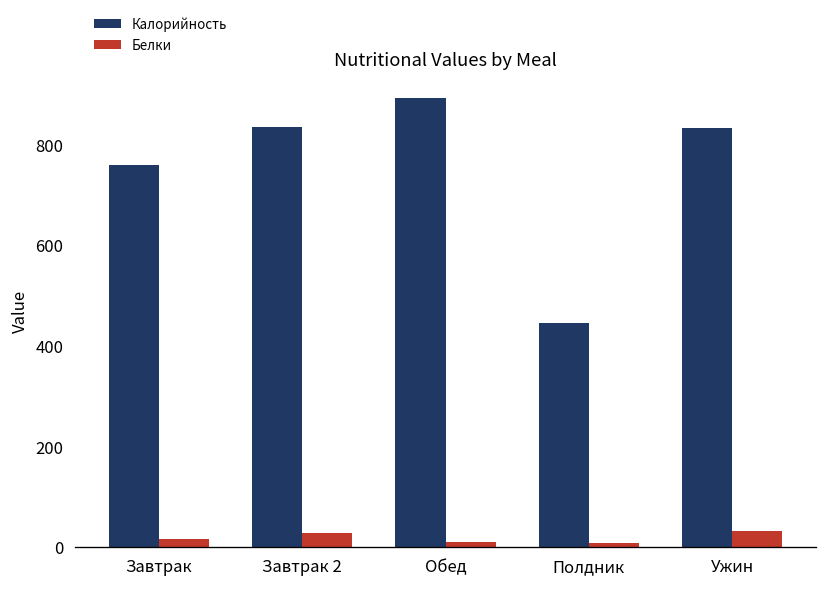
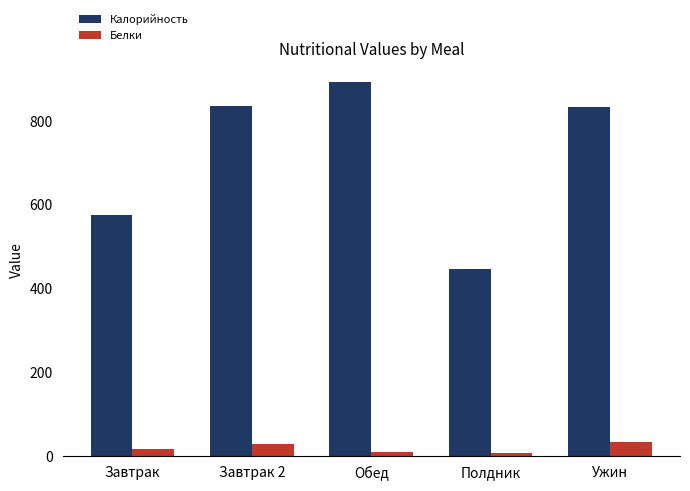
Калорийность, Завтрак: 760 -> 580
